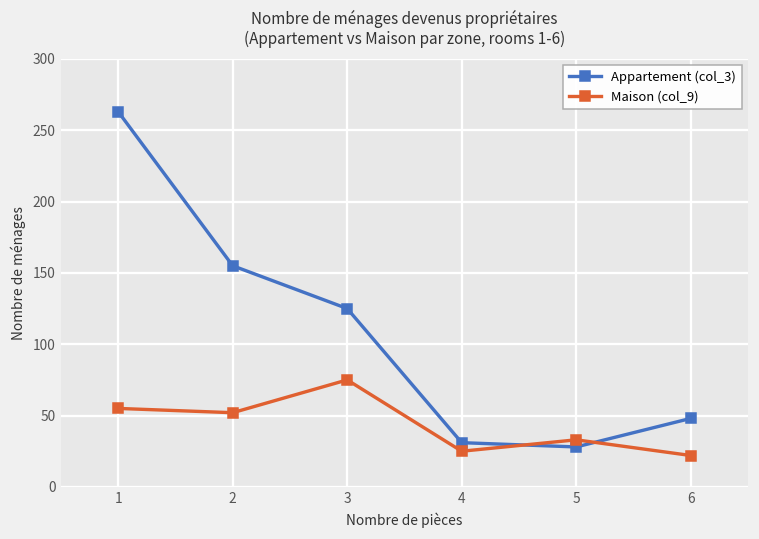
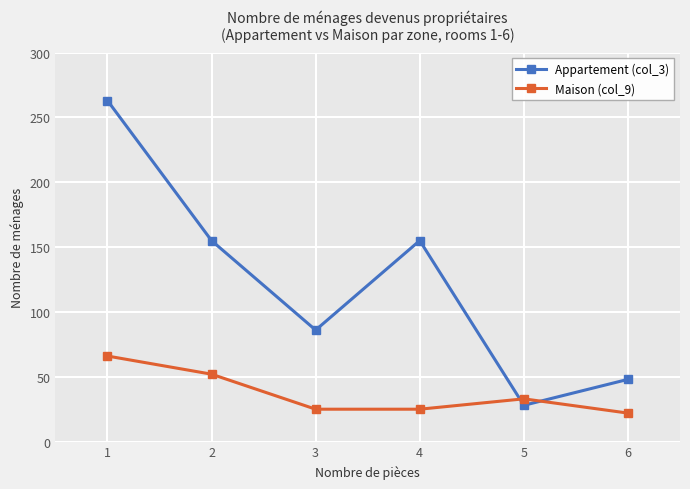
Maison (col_9), 1: 55 -> 66
Appartement (col_3), 3: 125 -> 86
Maison (col_9), 3: 75 -> 25
Appartement (col_3), 4: 31 -> 155
